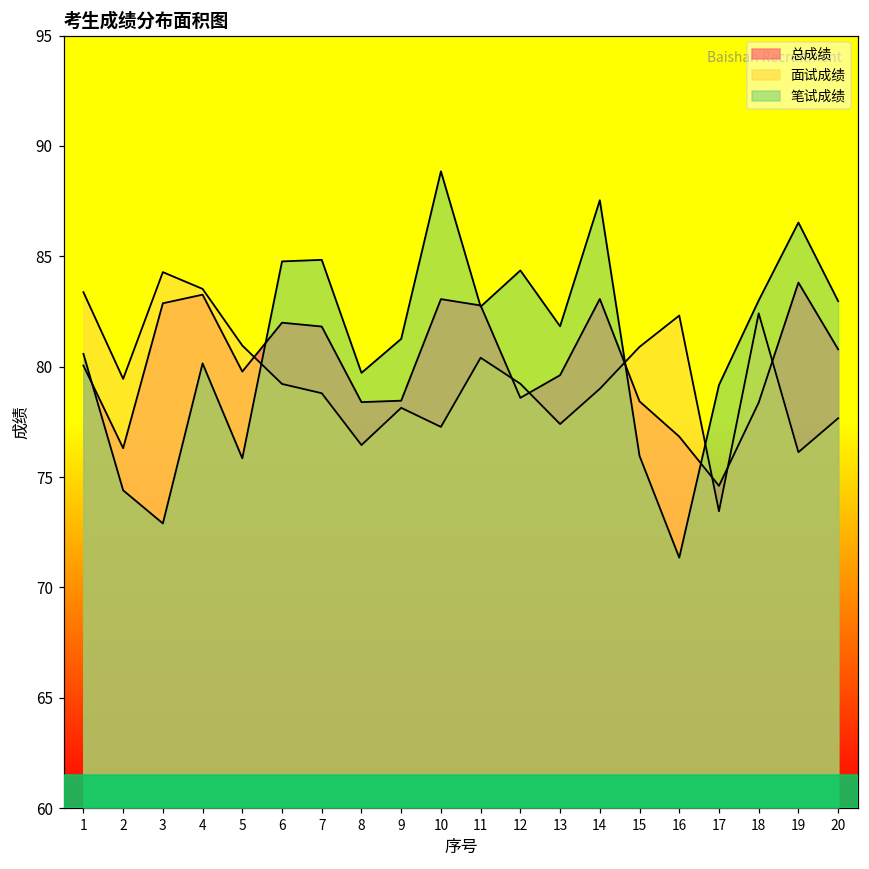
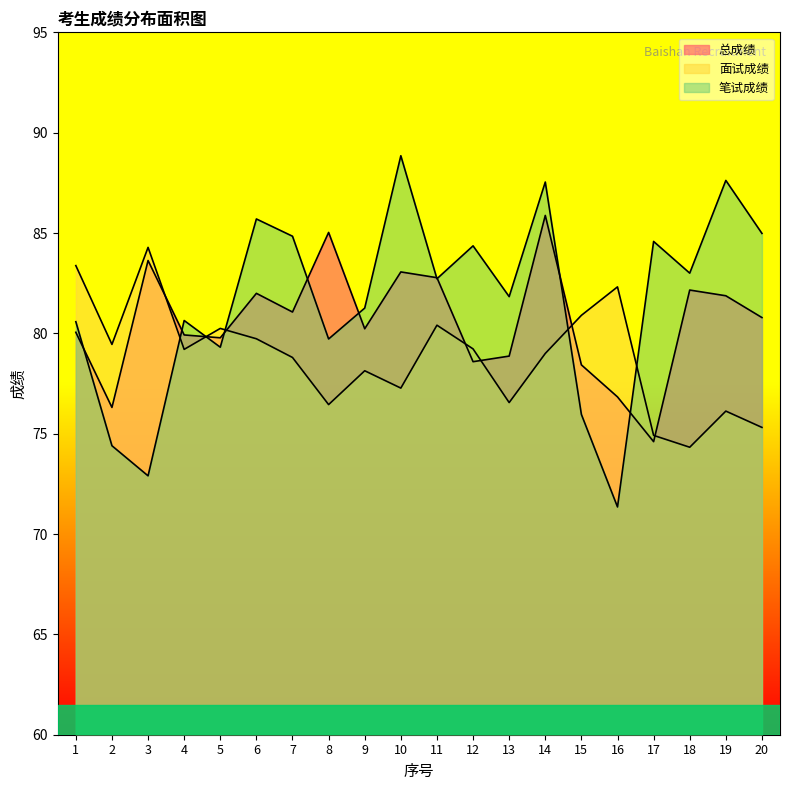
总成绩, 3: 82.9 -> 83.6
总成绩, 4: 83.3 -> 79.9
面试成绩, 4: 83.5 -> 79.2
笔试成绩, 4: 80.2 -> 80.6
面试成绩, 5: 81.0 -> 80.2
笔试成绩, 5: 75.9 -> 79.3
面试成绩, 6: 79.2 -> 79.7
笔试成绩, 6: 84.8 -> 85.7
总成绩, 7: 81.8 -> 81.1
总成绩, 8: 78.4 -> 85.0
总成绩, 9: 78.5 -> 80.2
总成绩, 13: 79.6 -> 78.9
面试成绩, 13: 77.4 -> 76.6
总成绩, 14: 83.1 -> 85.9
面试成绩, 17: 73.5 -> 74.9
笔试成绩, 17: 79.2 -> 84.6
总成绩, 18: 78.4 -> 82.2
面试成绩, 18: 82.4 -> 74.3
总成绩, 19: 83.8 -> 81.9
笔试成绩, 19: 86.5 -> 87.6
面试成绩, 20: 77.7 -> 75.3
笔试成绩, 20: 83.0 -> 85.0
